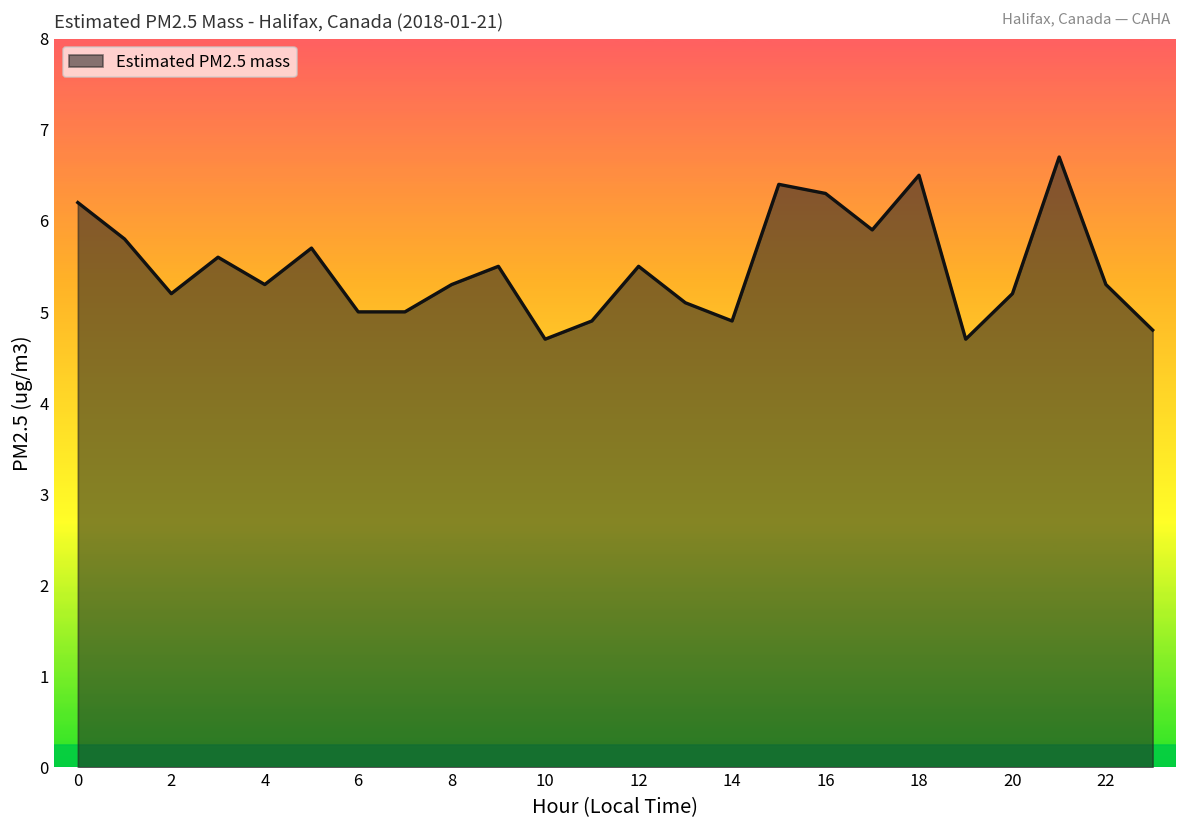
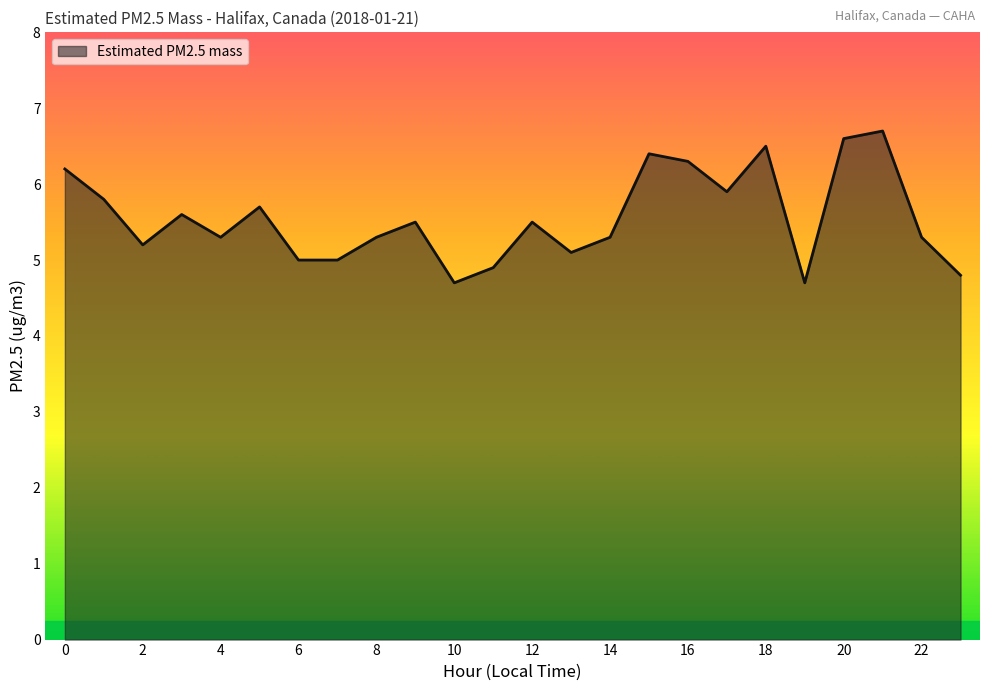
14: 4.9 -> 5.3
20: 5.2 -> 6.6
